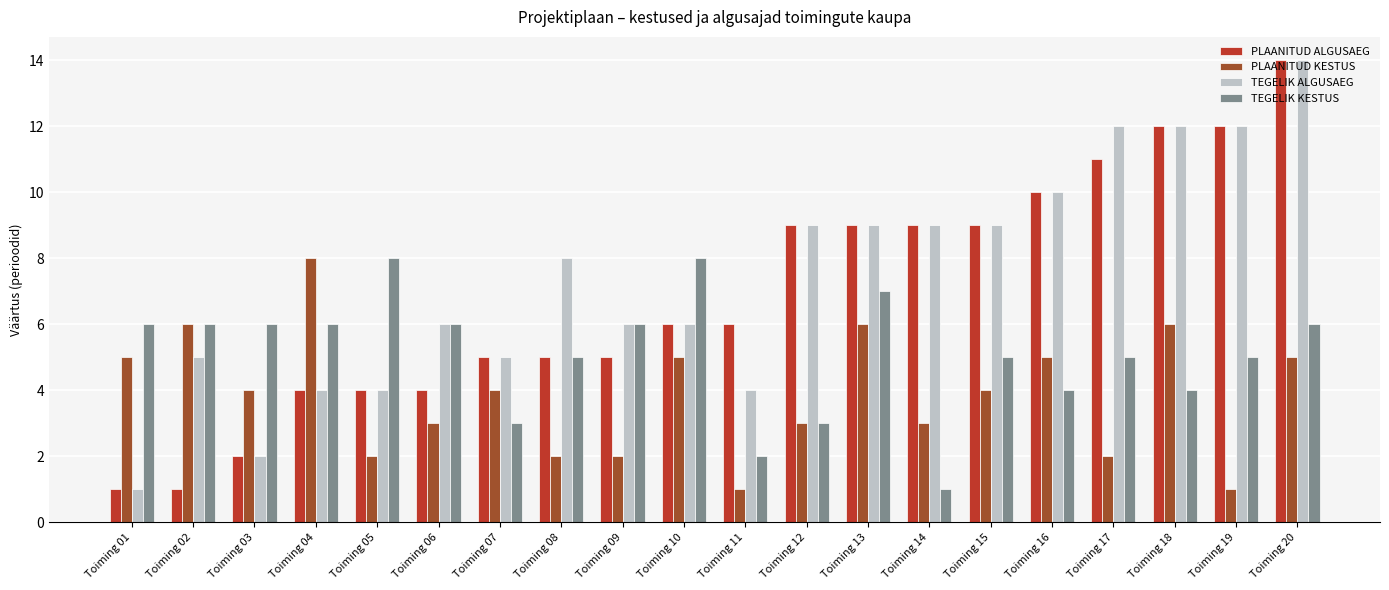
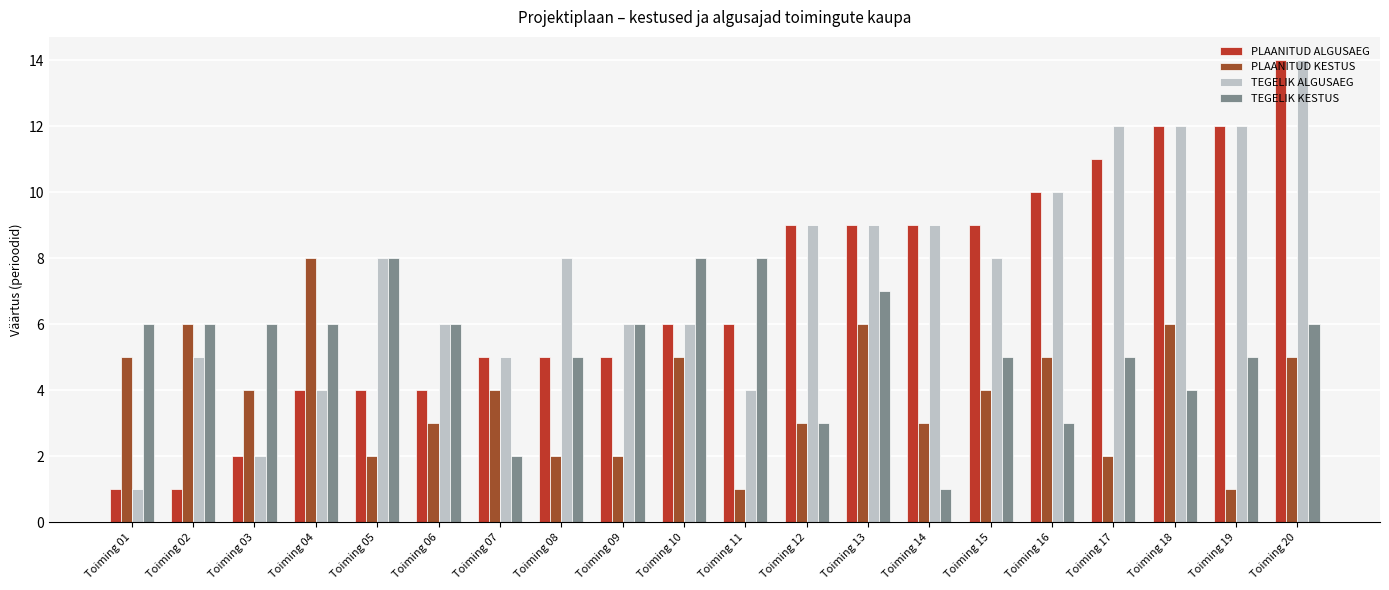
TEGELIK ALGUSAEG, Toiming 05: 4 -> 8
TEGELIK KESTUS, Toiming 07: 3 -> 2
TEGELIK KESTUS, Toiming 11: 2 -> 8
TEGELIK ALGUSAEG, Toiming 15: 9 -> 8
TEGELIK KESTUS, Toiming 16: 4 -> 3
